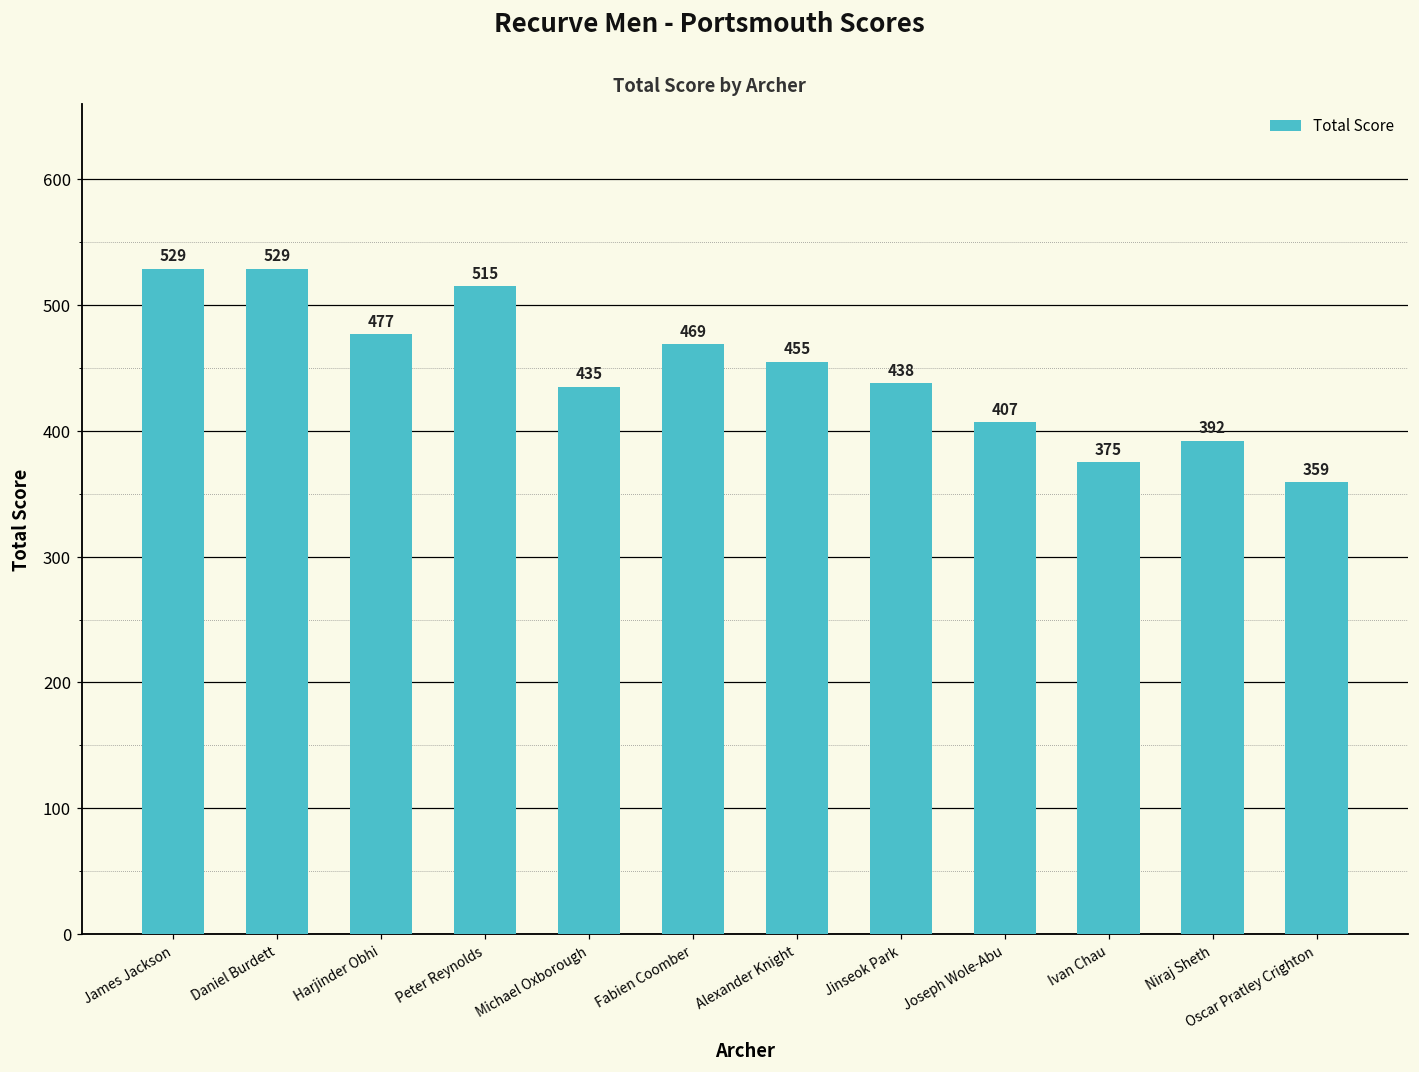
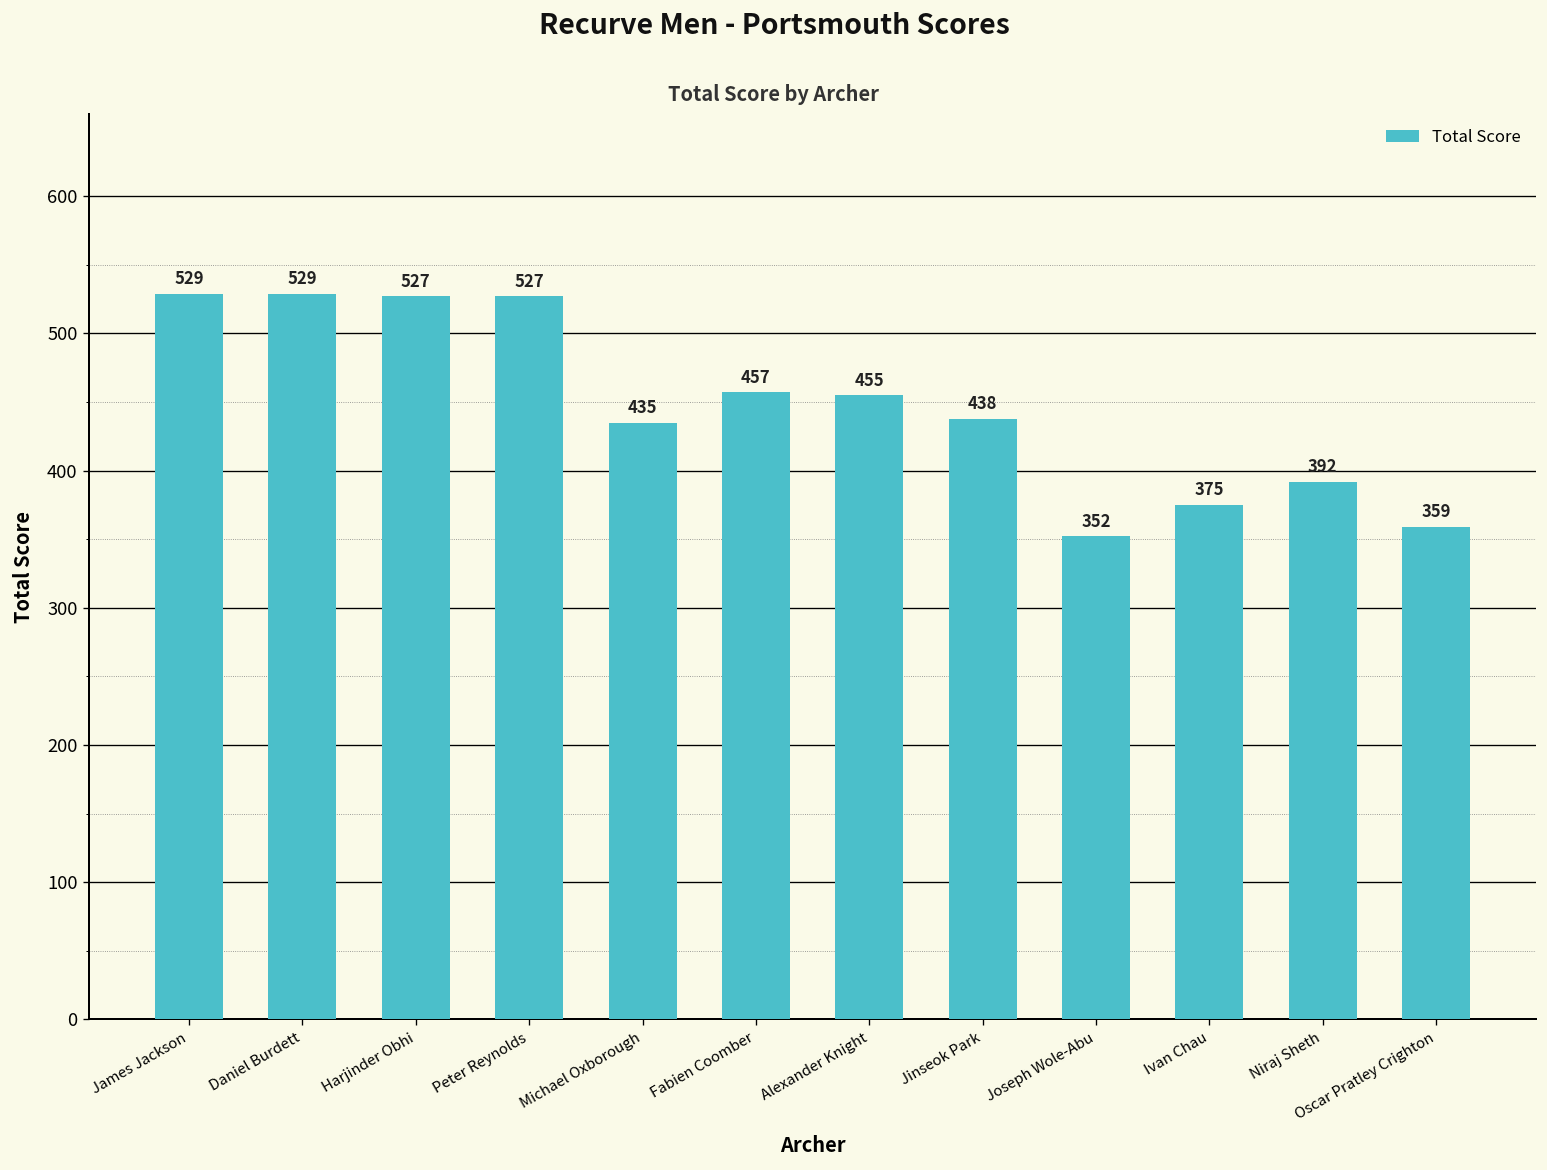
Harjinder Obhi: 477 -> 527
Peter Reynolds: 515 -> 527
Fabien Coomber: 469 -> 457
Joseph Wole-Abu: 407 -> 352
